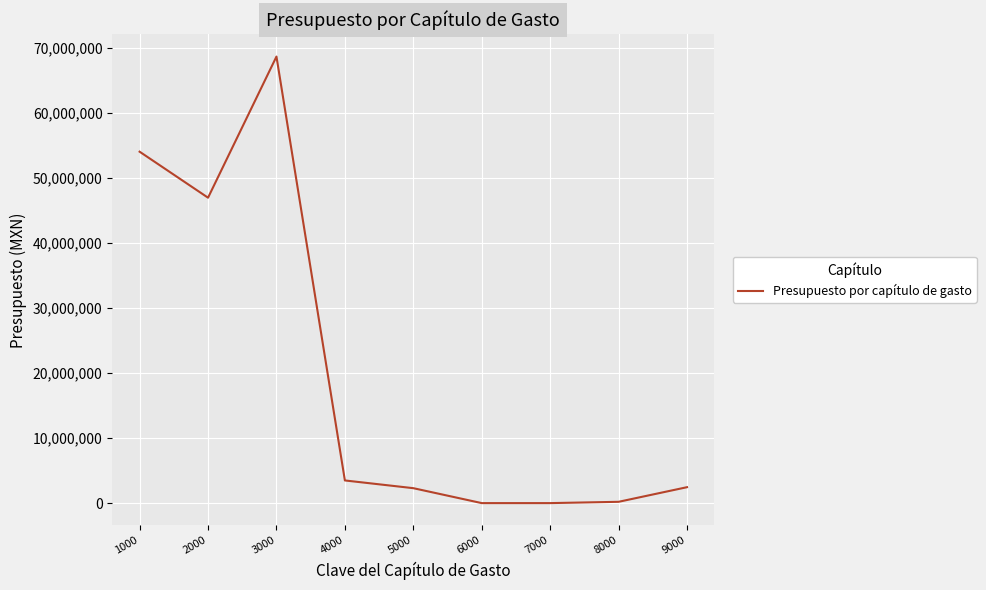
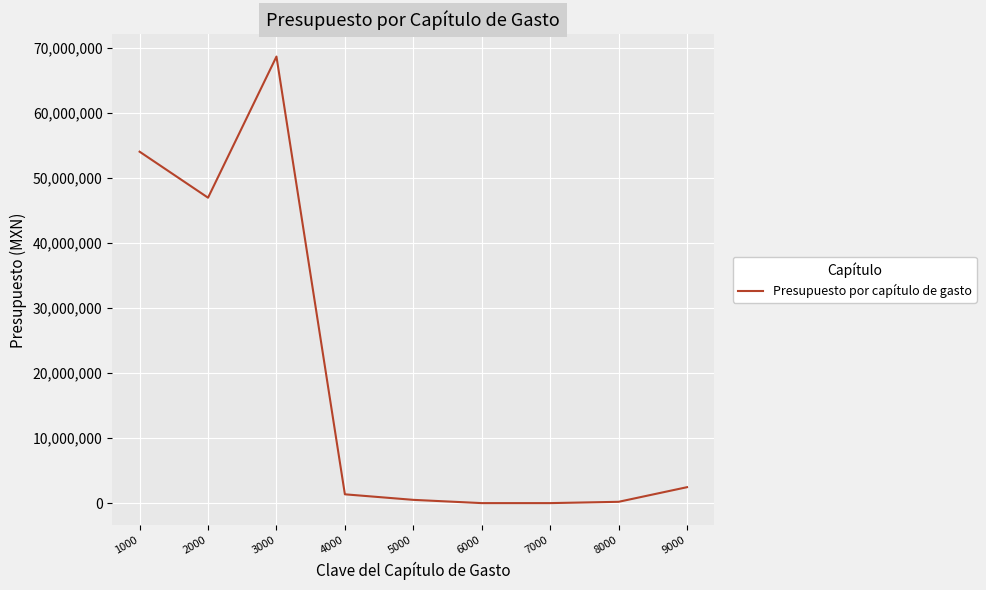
4000: 3,000,000 -> 1,000,000
5000: 2,000,000 -> 1,000,000
